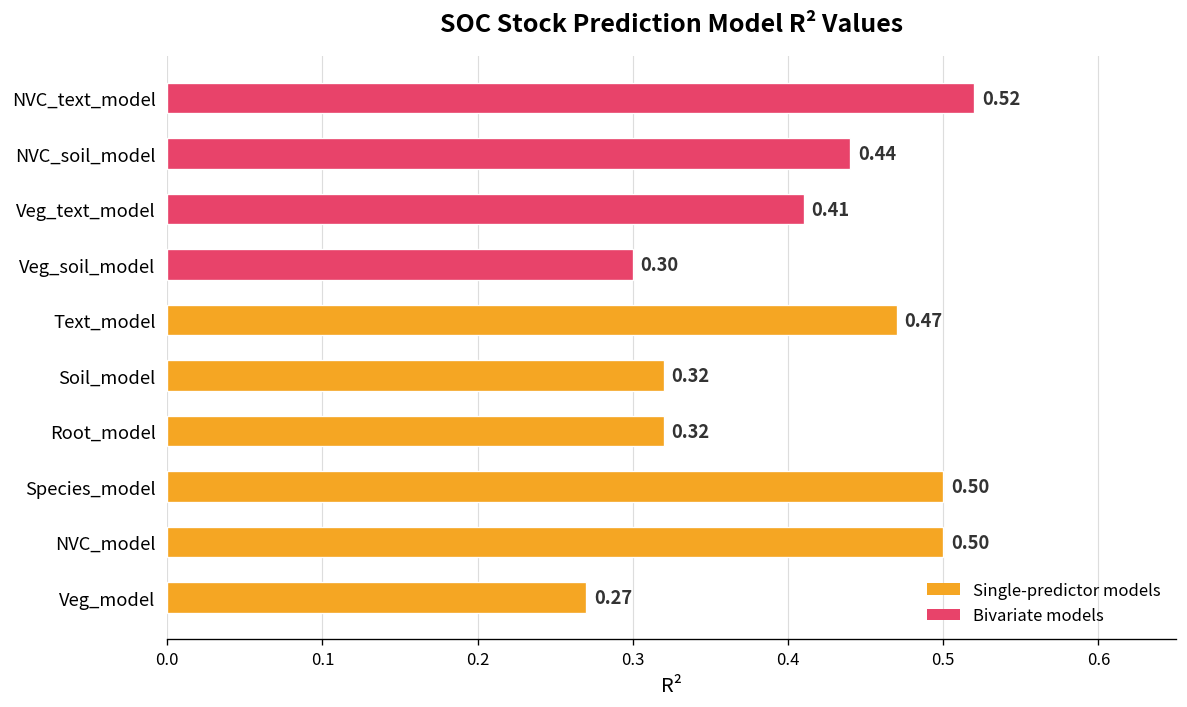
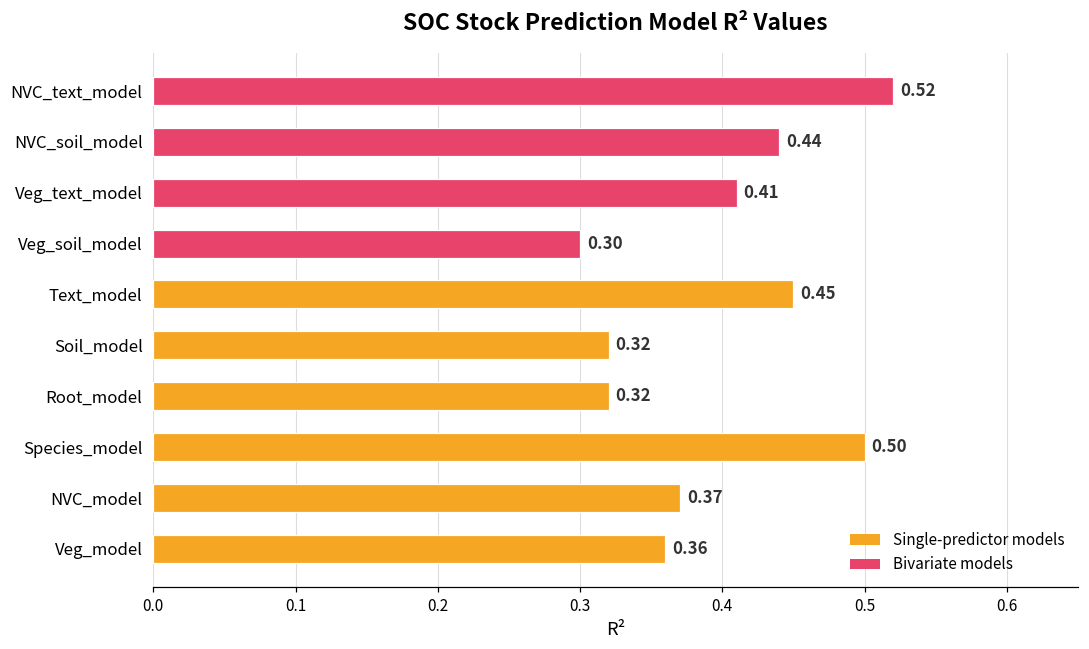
Text_model: 0.47 -> 0.45
NVC_model: 0.50 -> 0.37
Veg_model: 0.27 -> 0.36
